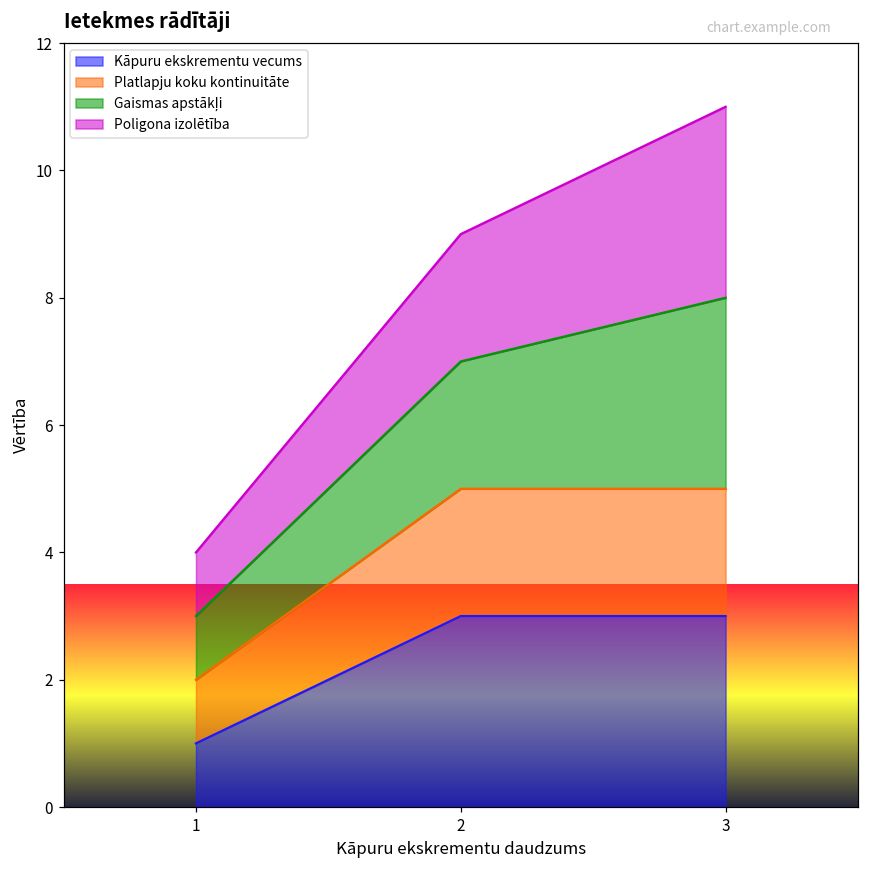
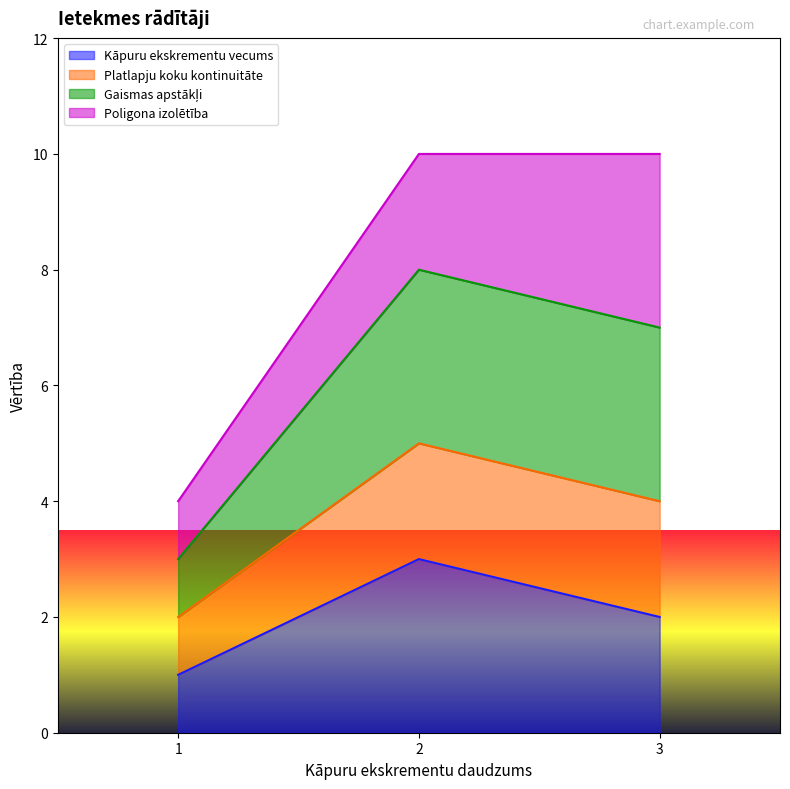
Gaismas apstākļi, 2: 2 -> 3
Kāpuru ekskrementu vecums, 3: 3 -> 2
